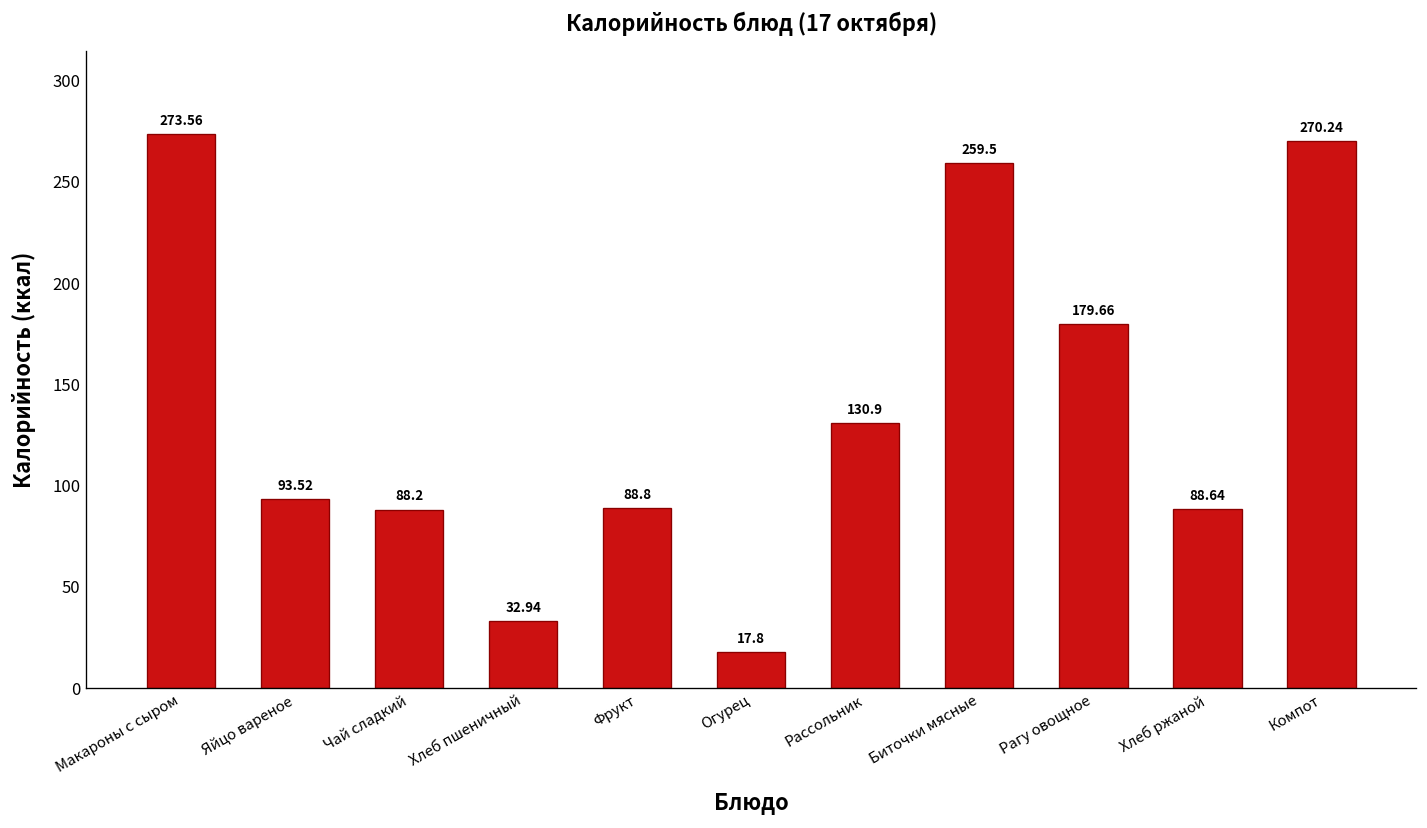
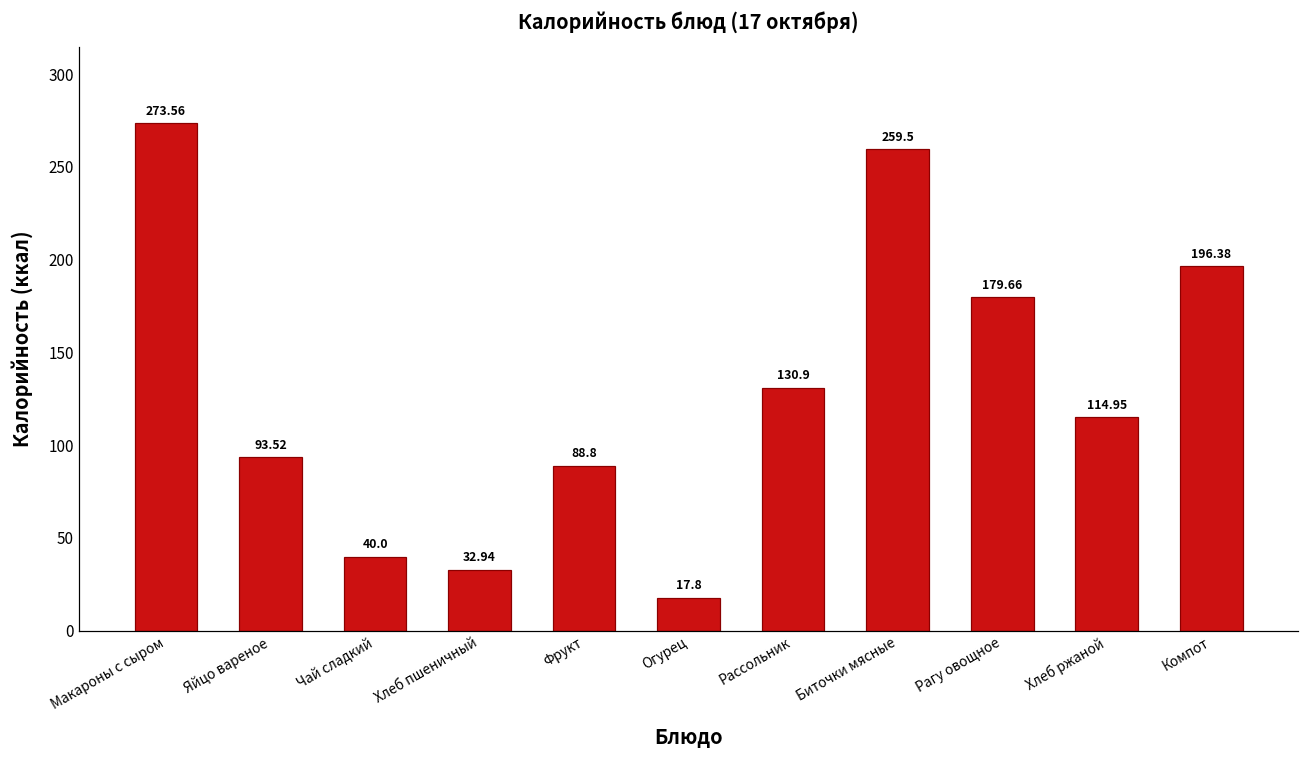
Чай сладкий: 88.2 -> 40.0
Хлеб ржаной: 88.64 -> 114.95
Компот: 270.24 -> 196.38
